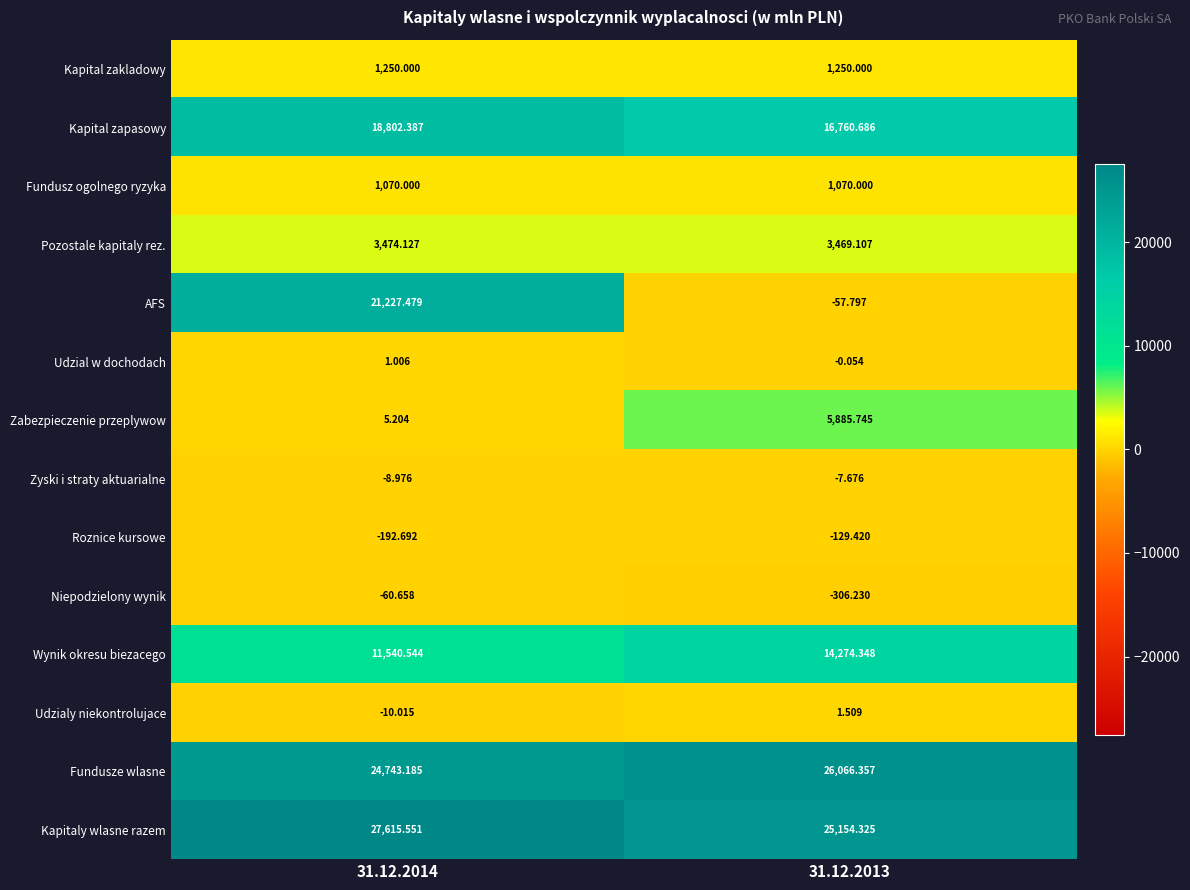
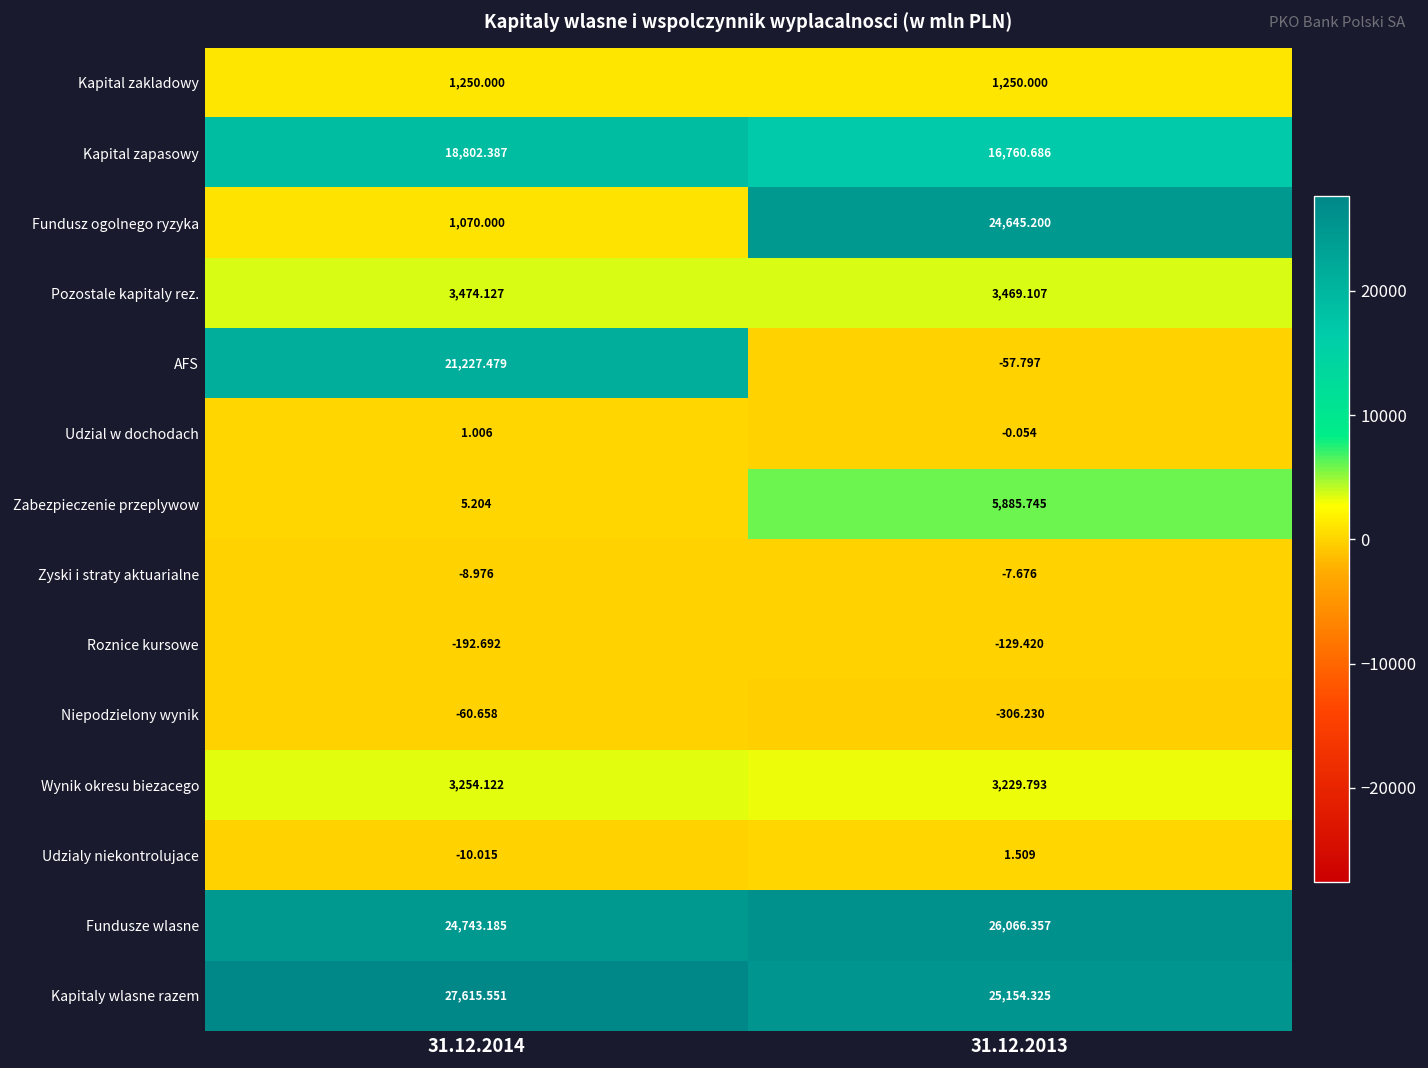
Fundusz ogolnego ryzyka, 31.12.2013: 1,070.000 -> 24,645.200
Wynik okresu biezacego, 31.12.2014: 11,540.544 -> 3,254.122
Wynik okresu biezacego, 31.12.2013: 14,274.348 -> 3,229.793
